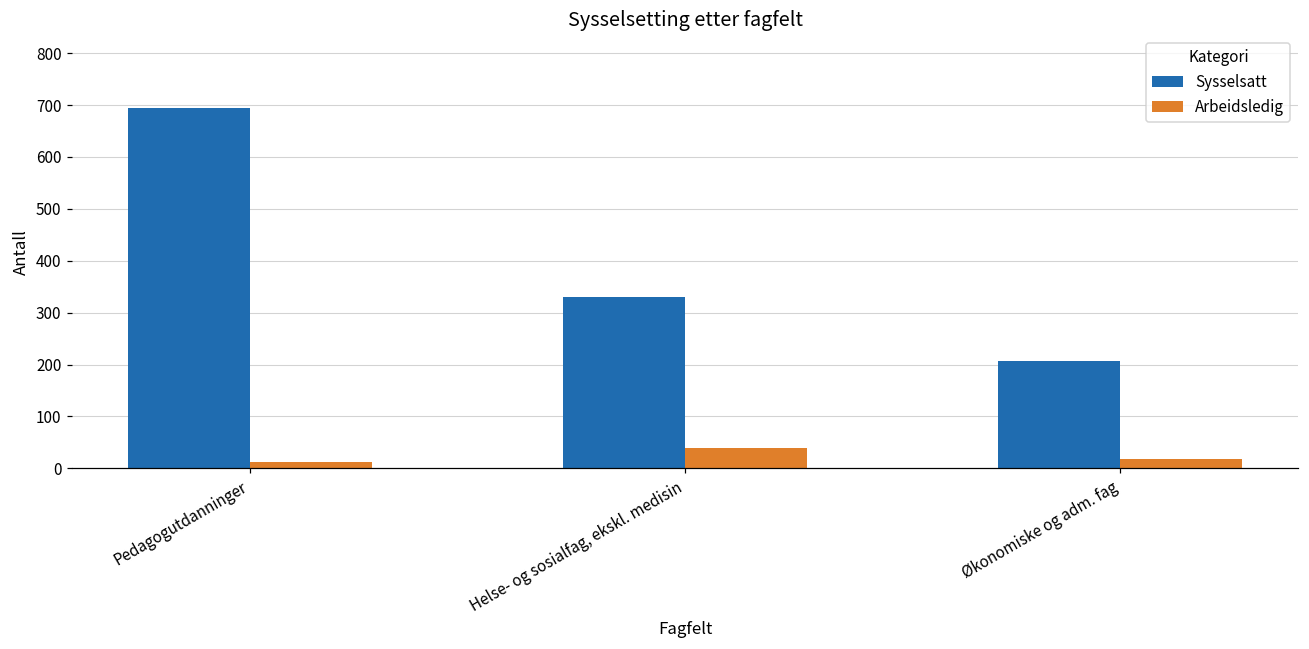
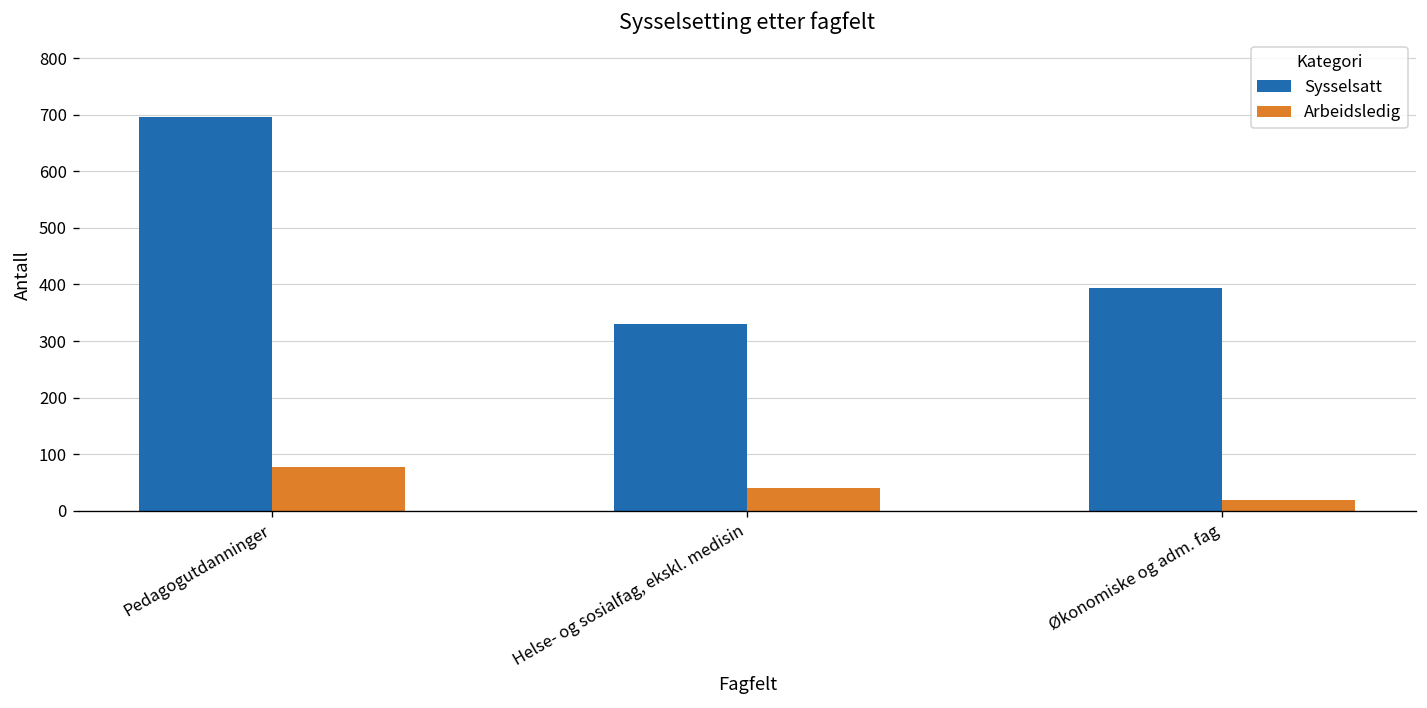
Arbeidsledig, Pedagogutdanninger: 10 -> 80
Sysselsatt, Økonomiske og adm. fag: 210 -> 390
